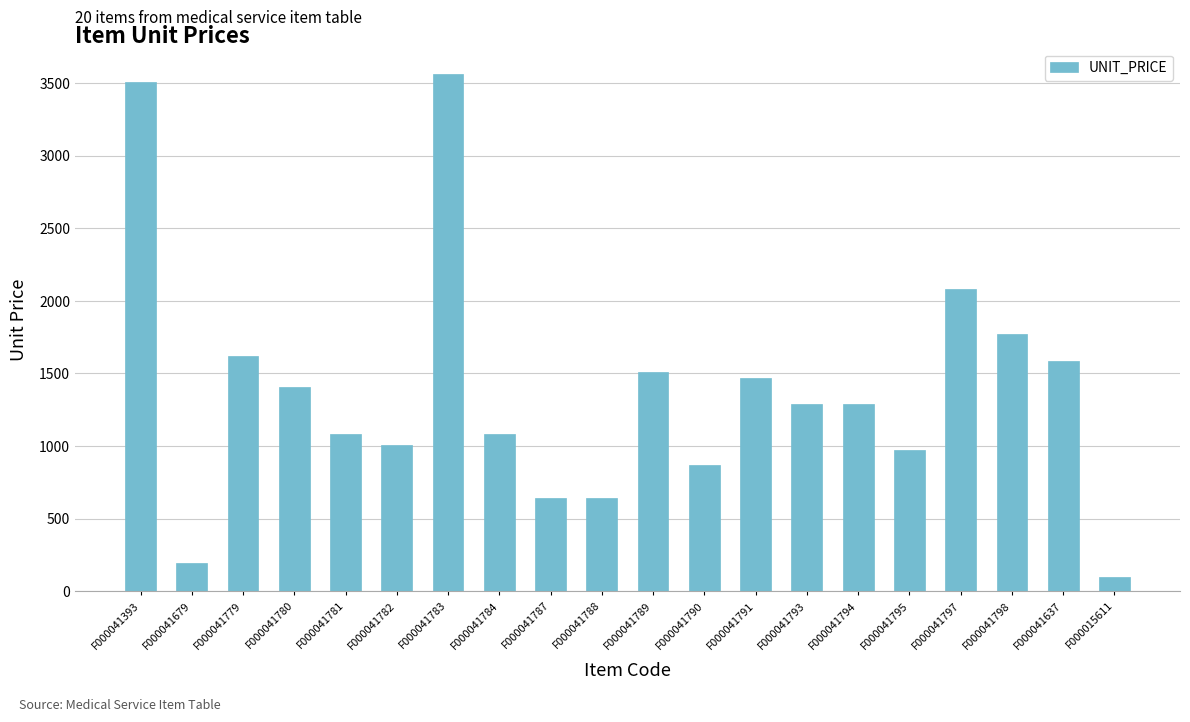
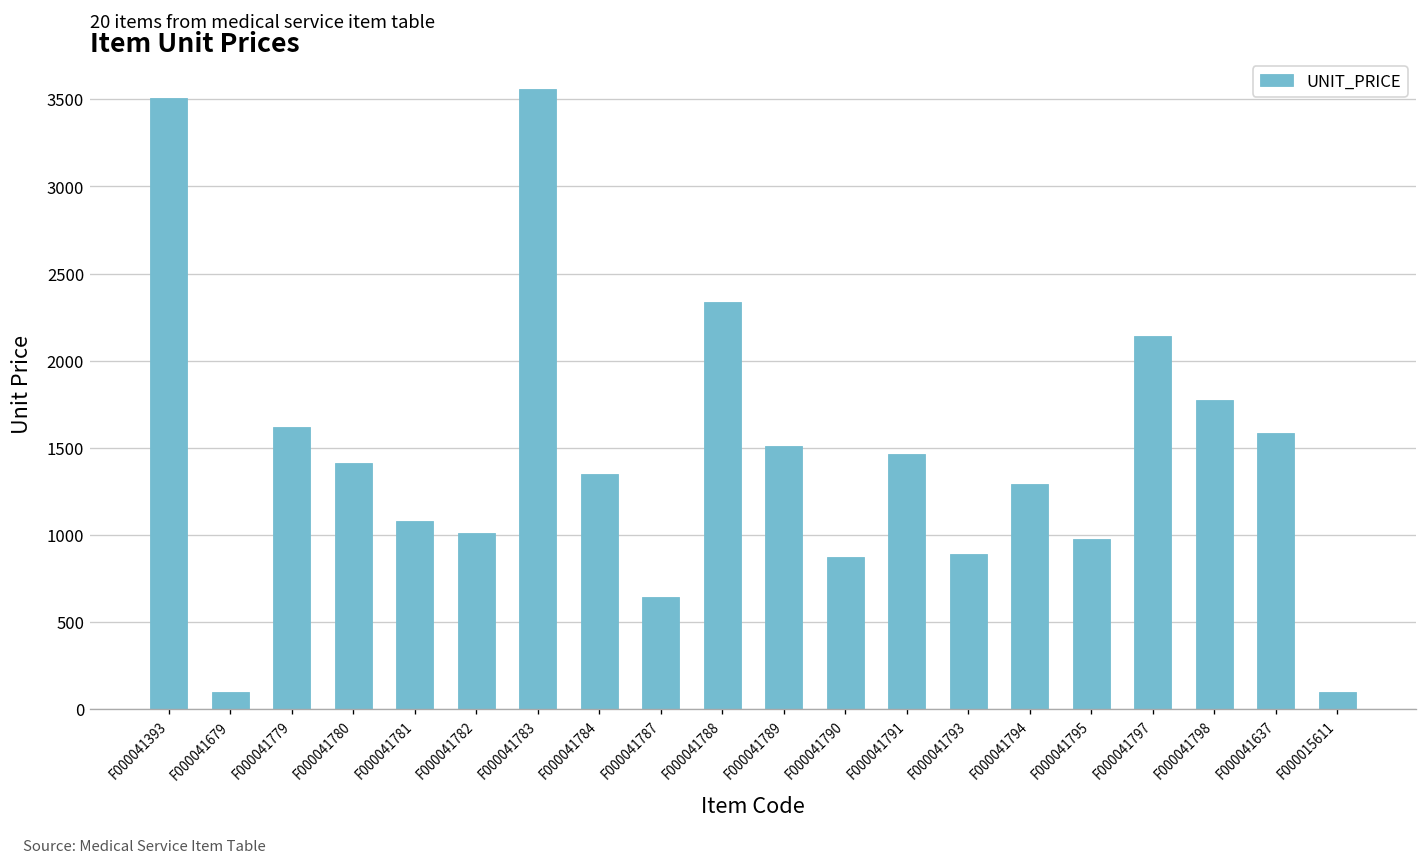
F000041679: 200 -> 100
F000041784: 1080 -> 1350
F000041788: 650 -> 2340
F000041793: 1290 -> 890
F000041797: 2080 -> 2140
